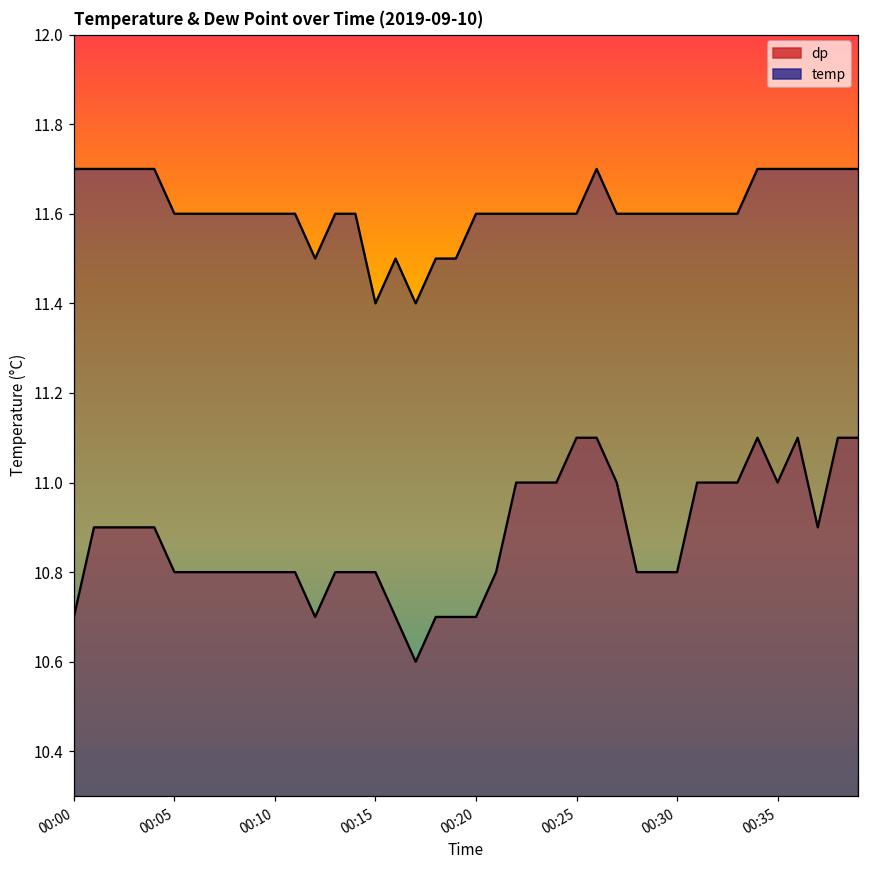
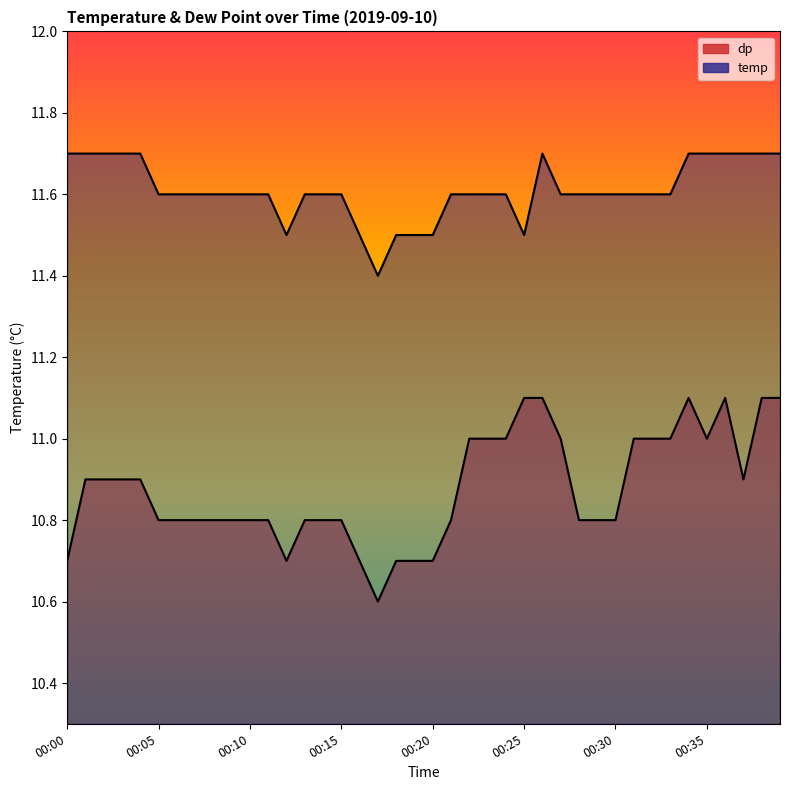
temp, 00:15: 11.4 -> 11.6
temp, 00:20: 11.6 -> 11.5
temp, 00:25: 11.6 -> 11.5
